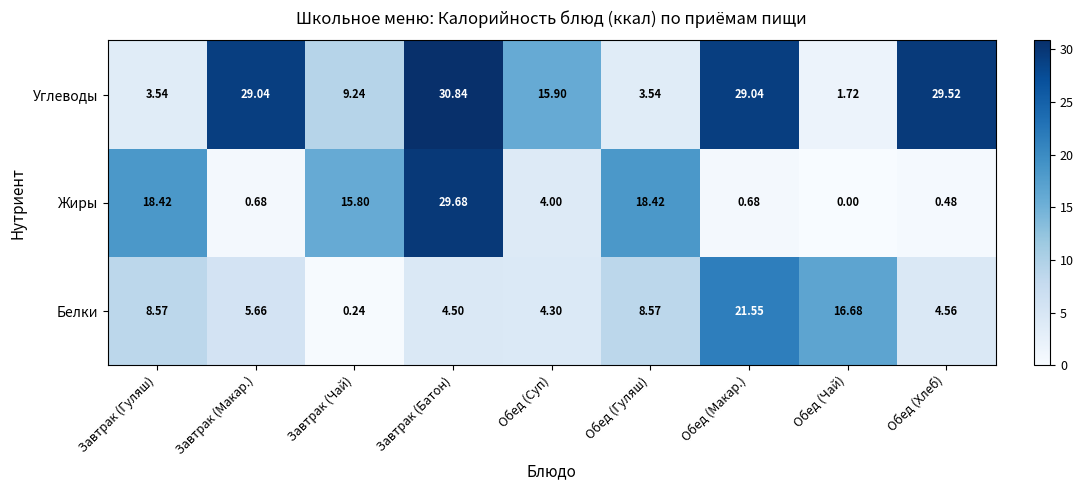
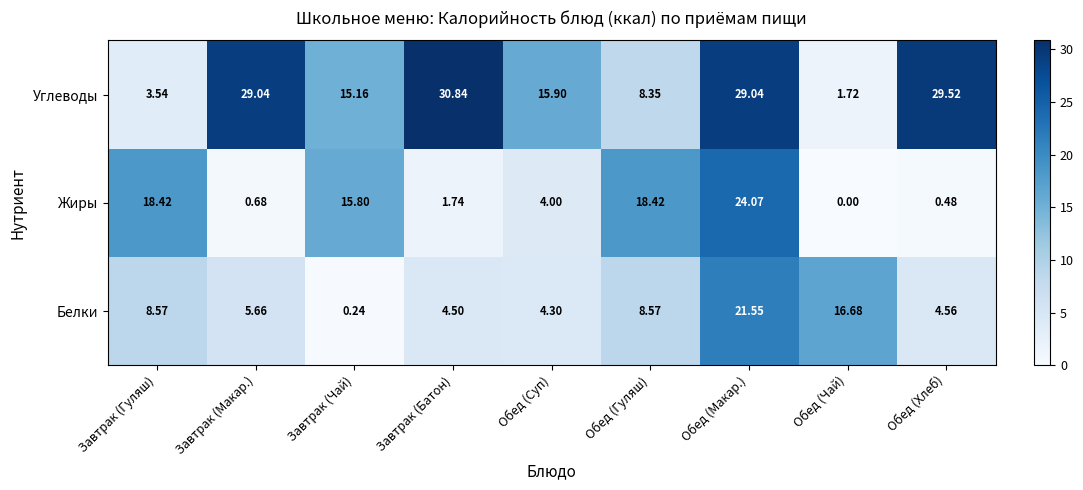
Углеводы, Завтрак (Чай): 9.24 -> 15.16
Углеводы, Обед (Гуляш): 3.54 -> 8.35
Жиры, Завтрак (Батон): 29.68 -> 1.74
Жиры, Обед (Макар.): 0.68 -> 24.07
